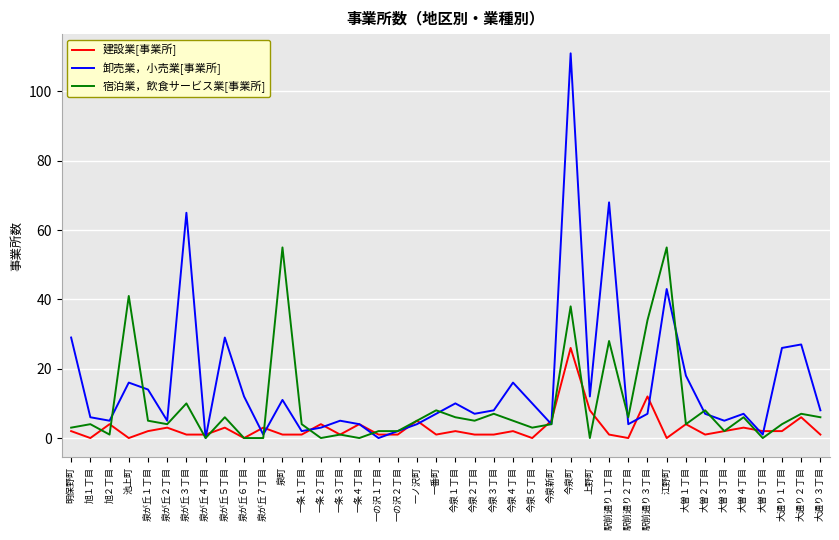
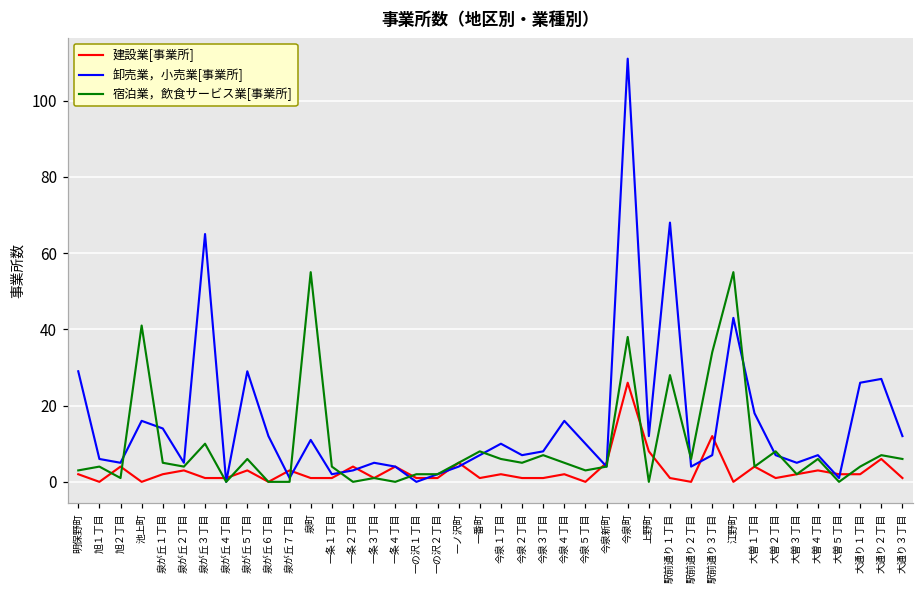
卸売業，小売業[事業所], 大通り３丁目: 8 -> 12
